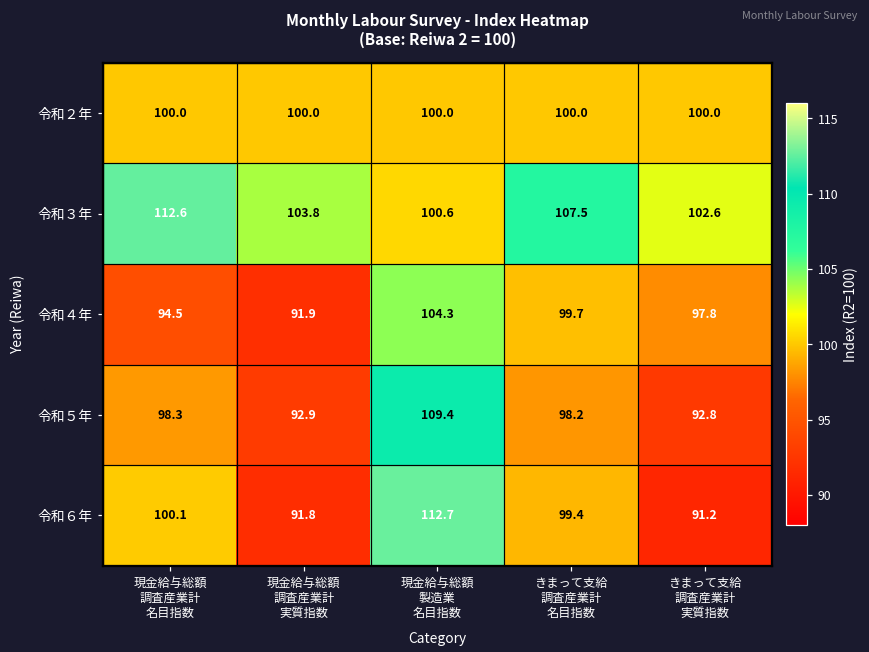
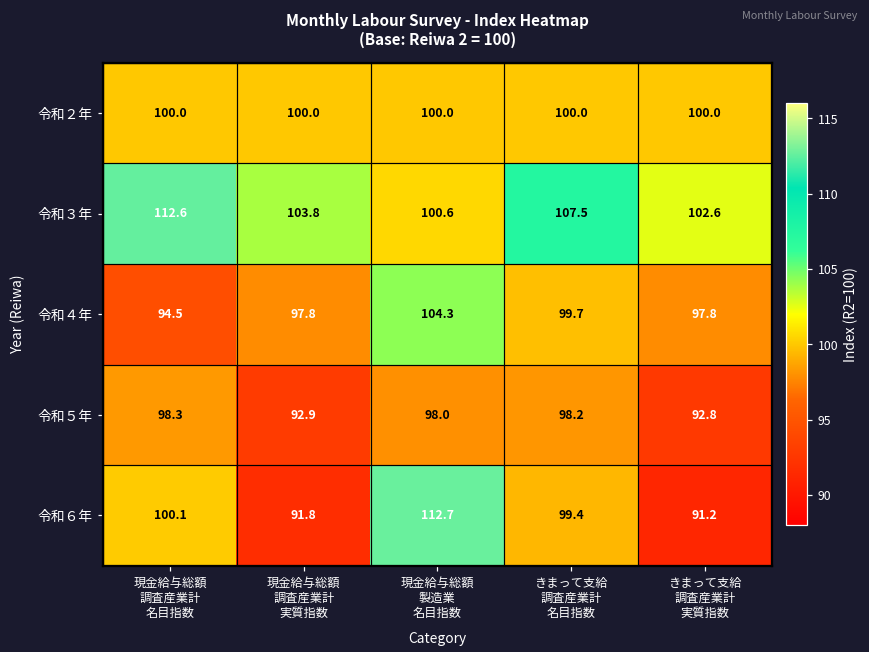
令和４年, 現金給与総額 調査産業計 実質指数: 91.9 -> 97.8
令和５年, 現金給与総額 製造業 名目指数: 109.4 -> 98.0
